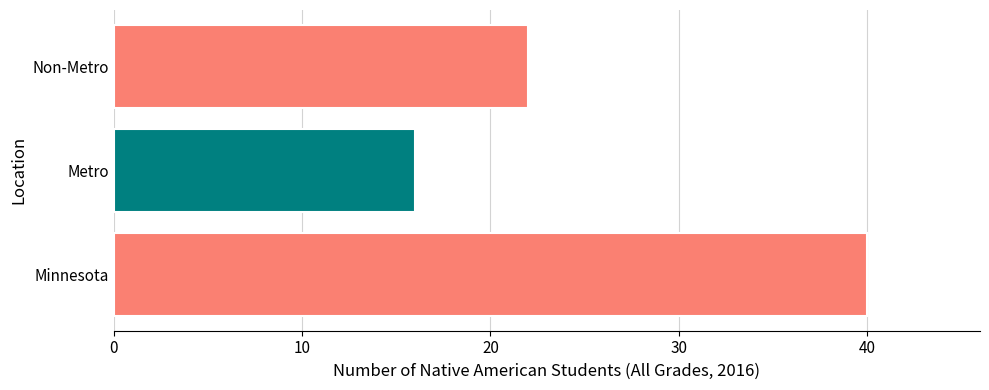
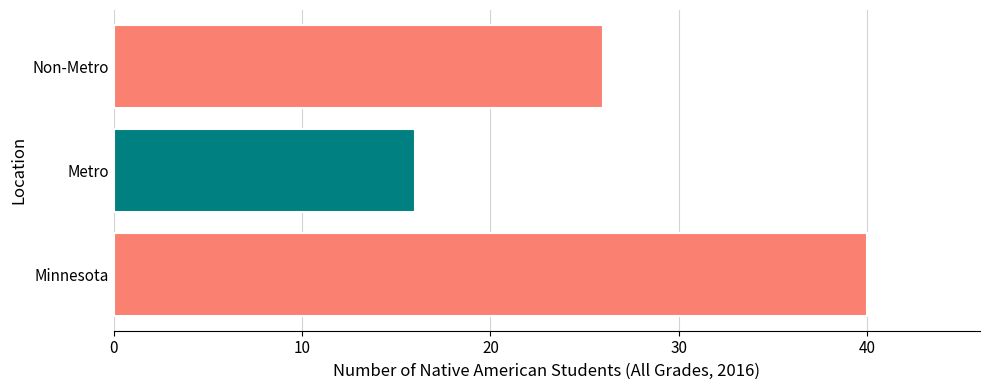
Non-Metro: 22 -> 26
